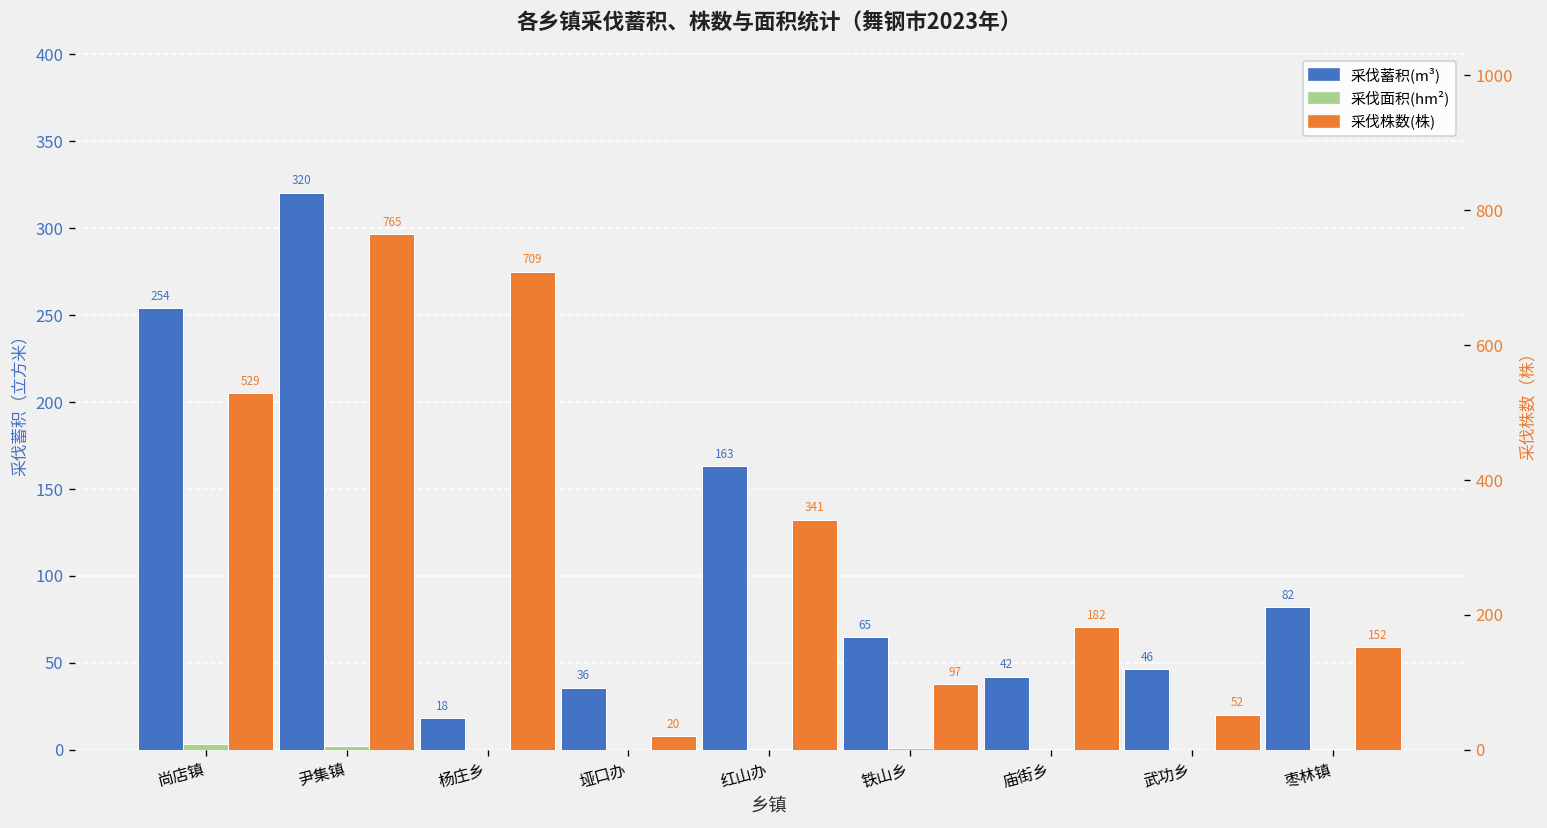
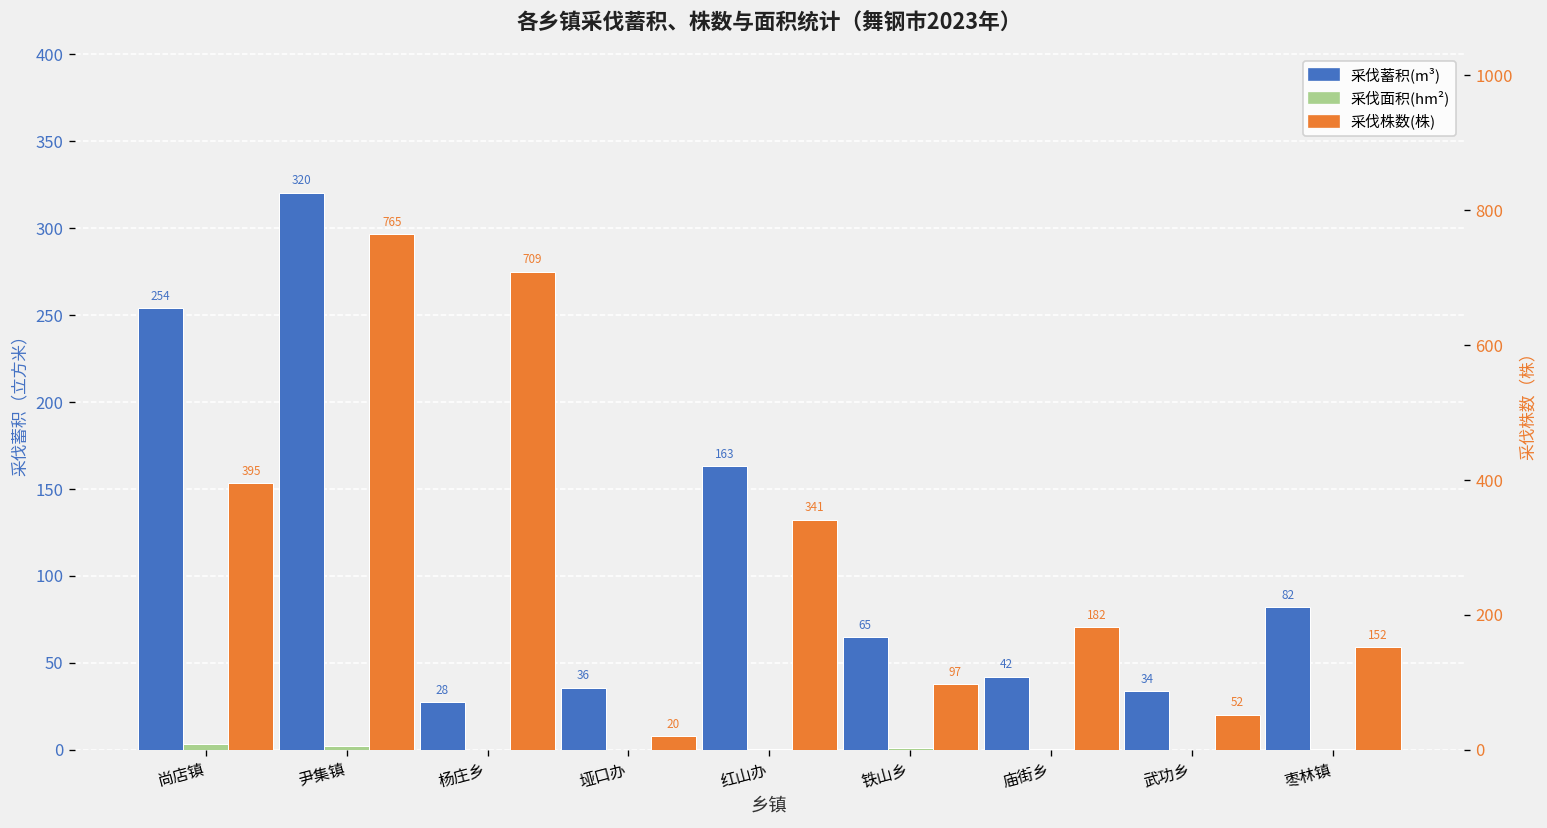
采伐蓄积(m³), 杨庄乡: 18 -> 28
采伐蓄积(m³), 武功乡: 46 -> 34
采伐株数(株), 尚店镇: 529 -> 395
